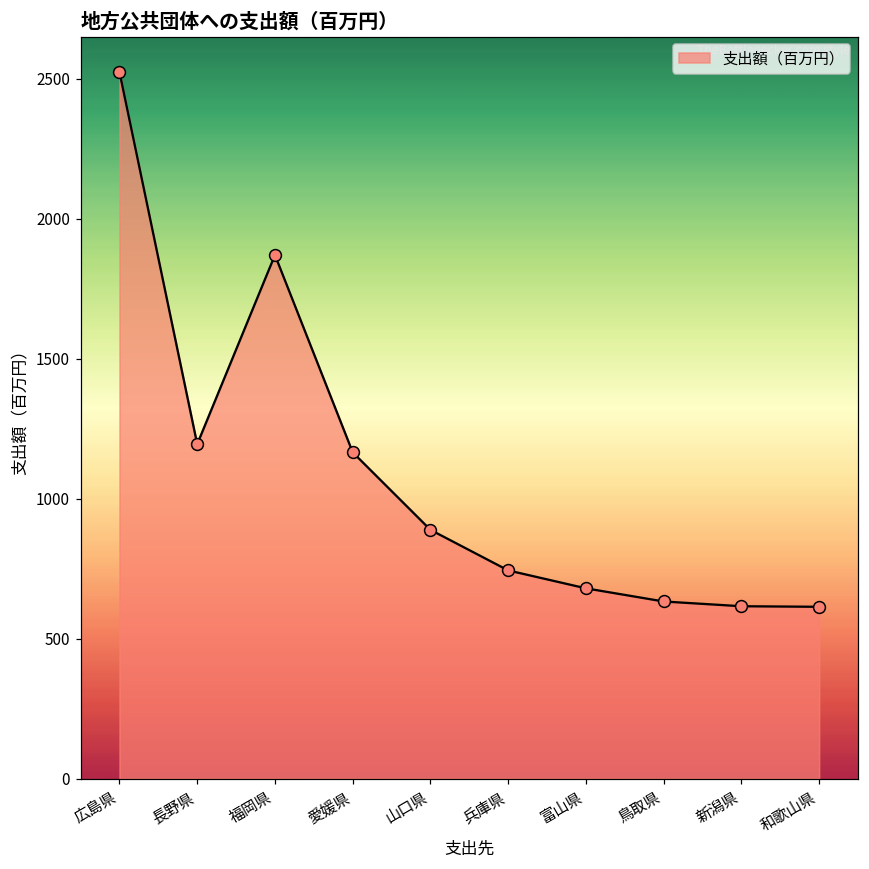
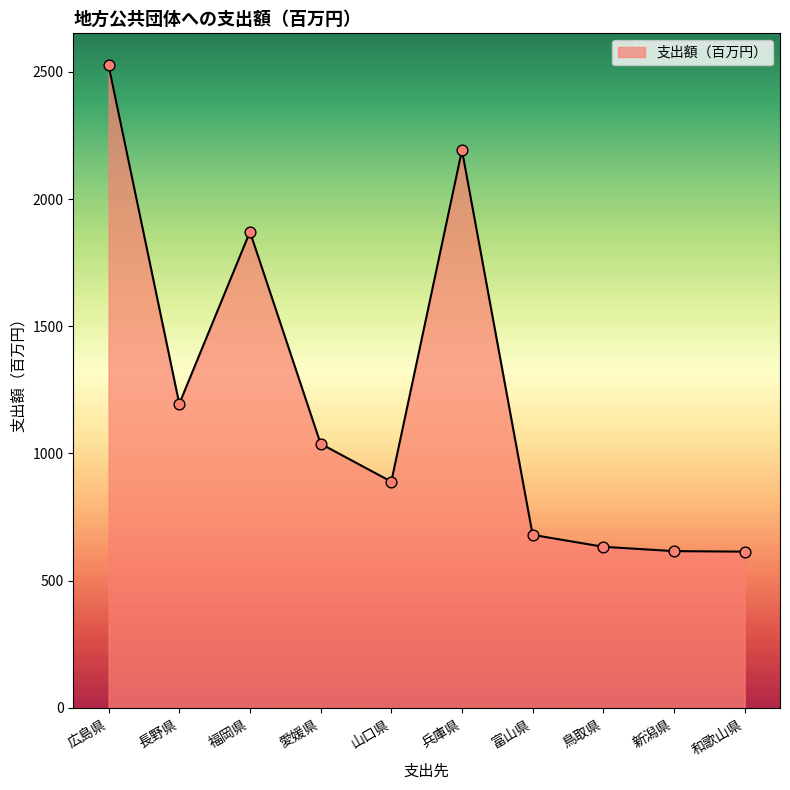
愛媛県: 1170 -> 1040
兵庫県: 740 -> 2190
